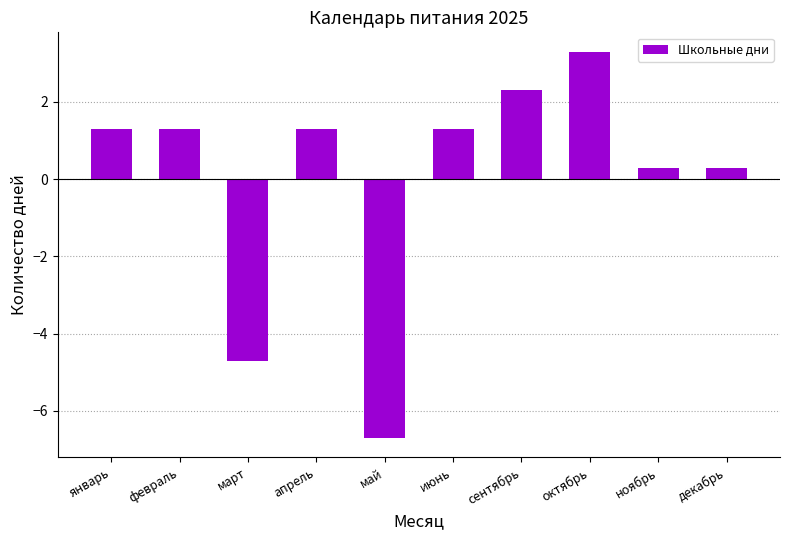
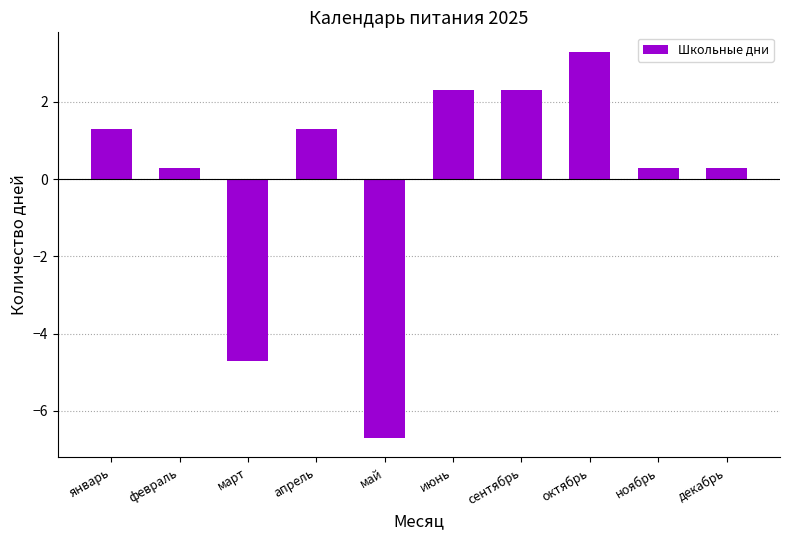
февраль: 1.3 -> 0.3
июнь: 1.3 -> 2.3
